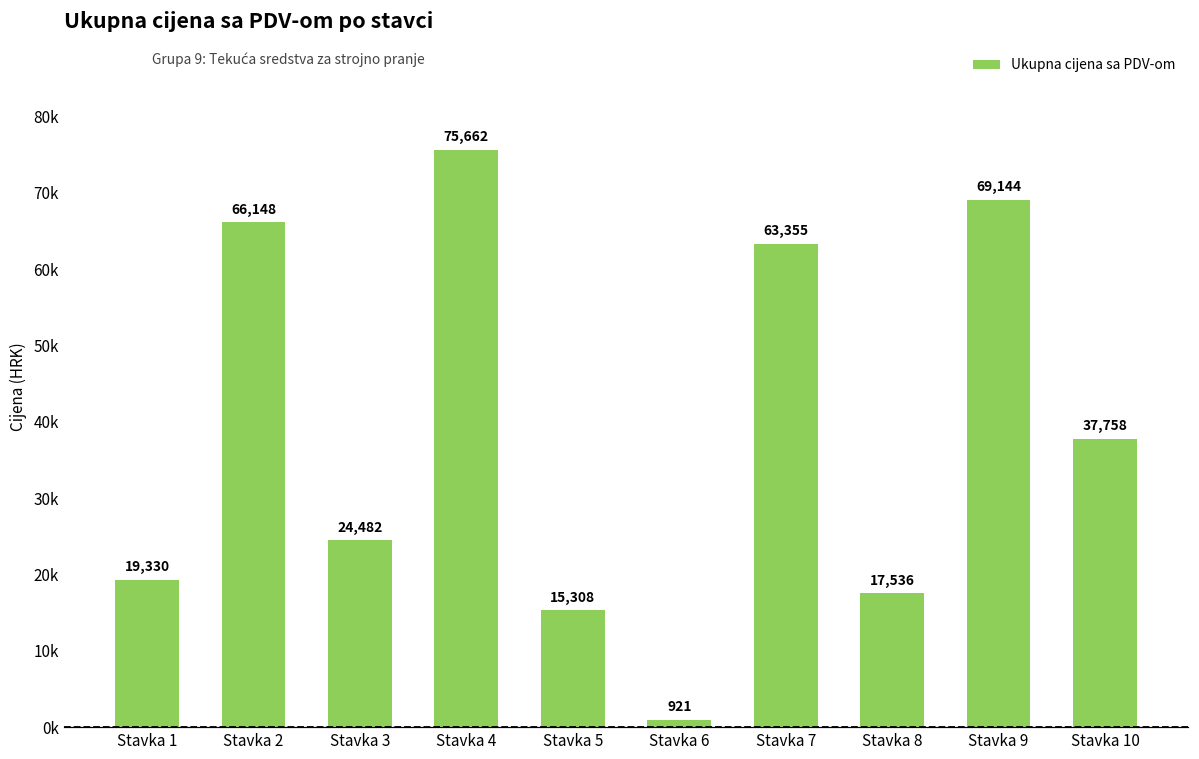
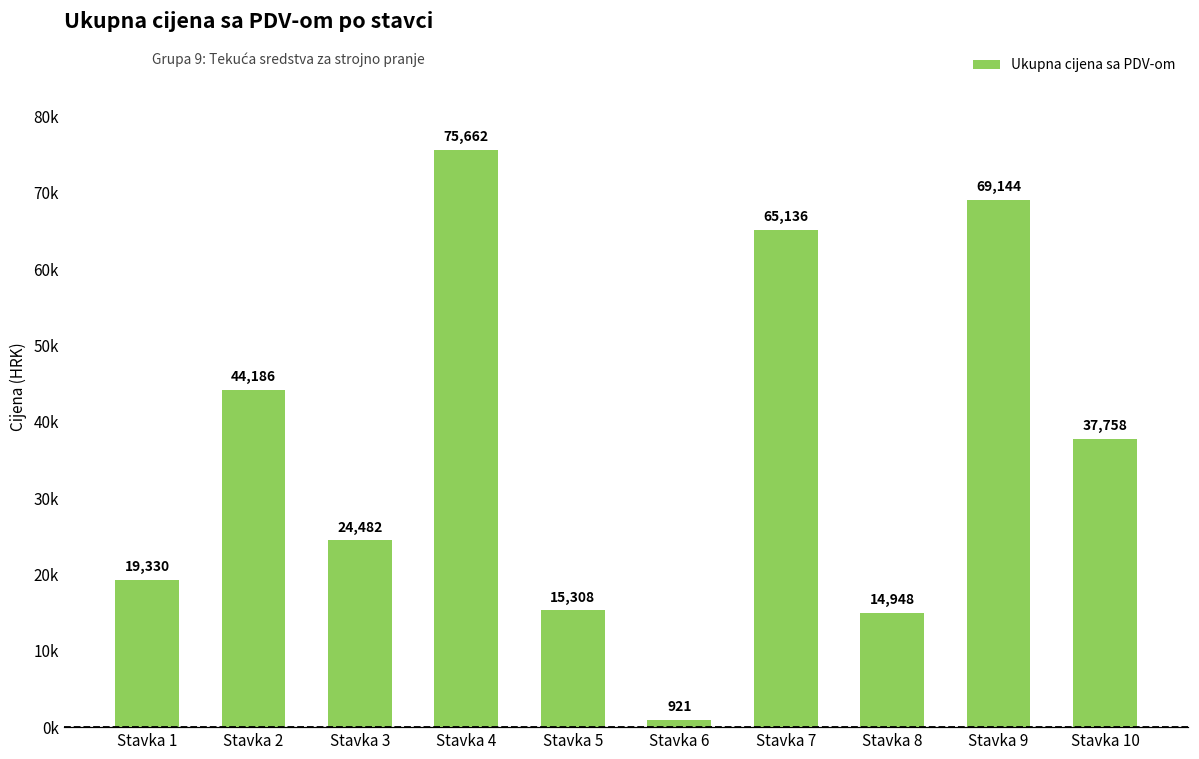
Stavka 2: 66,148 -> 44,186
Stavka 7: 63,355 -> 65,136
Stavka 8: 17,536 -> 14,948
